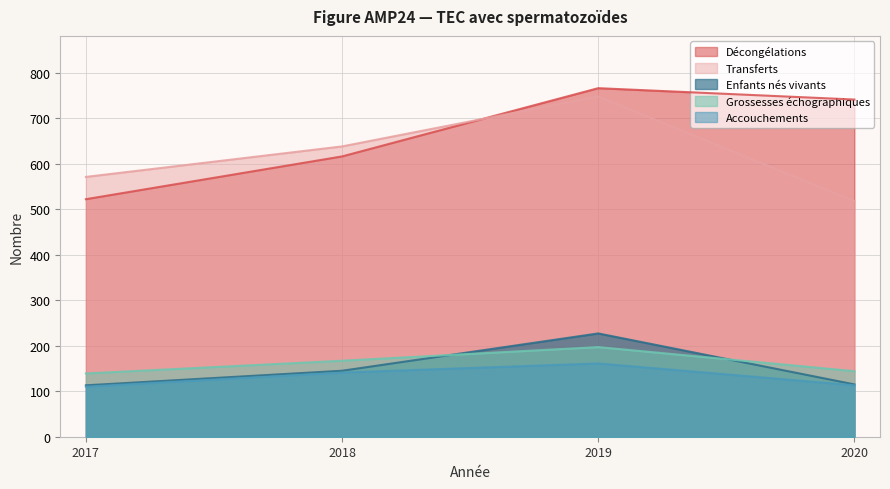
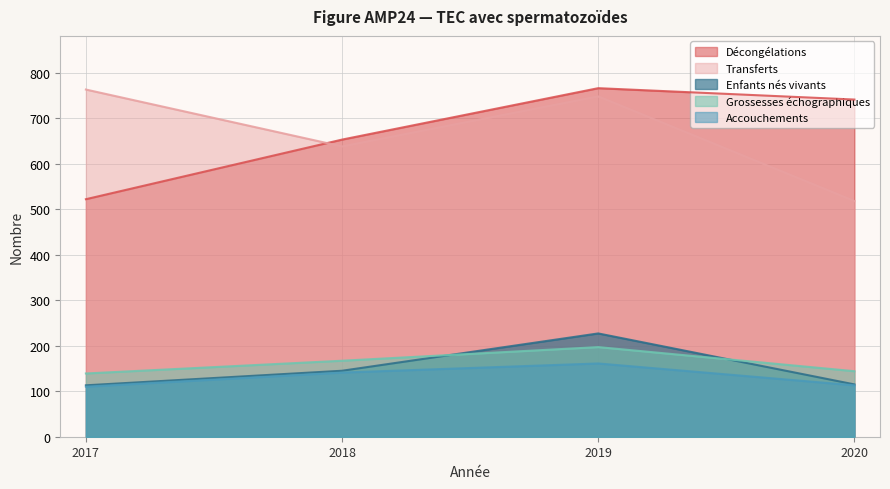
Transferts, 2017: 570 -> 760
Décongélations, 2018: 620 -> 650
